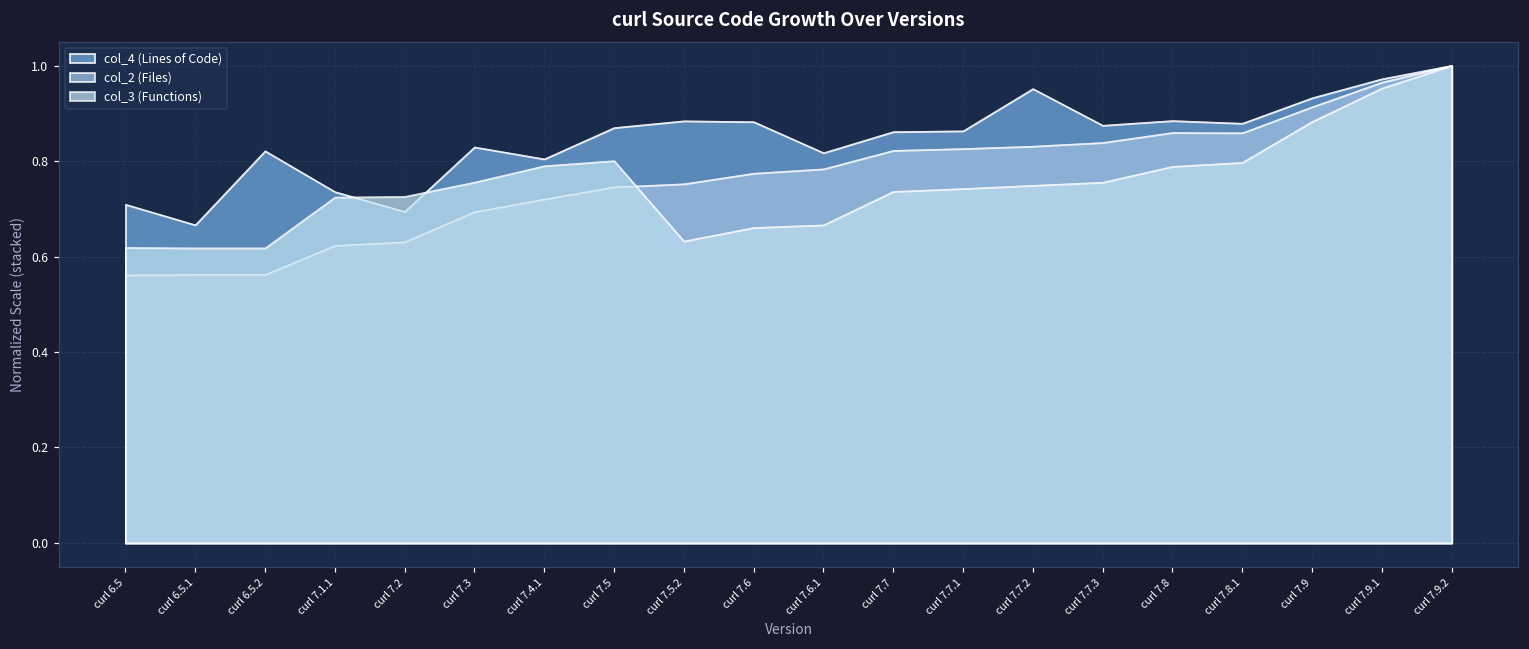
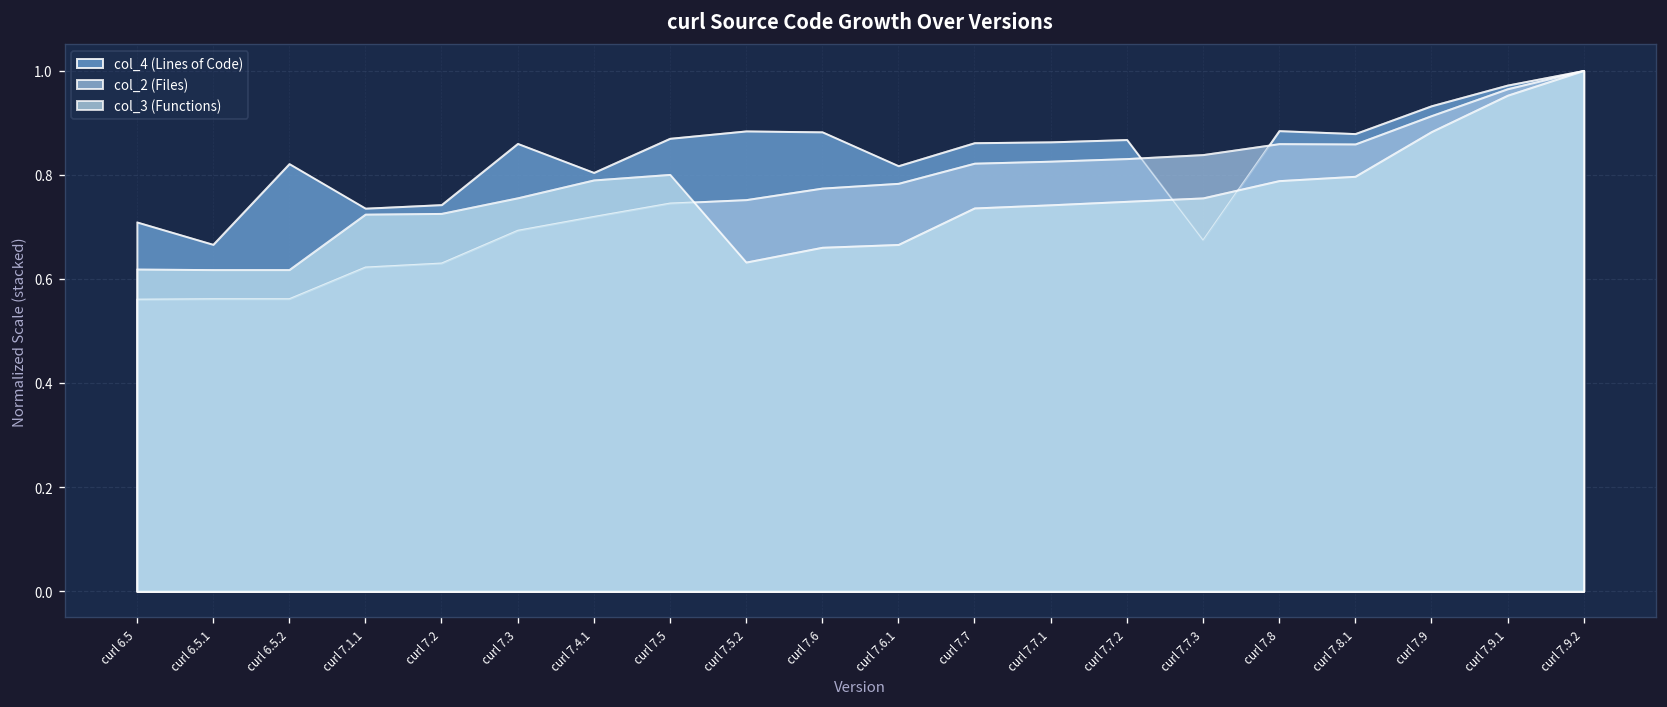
col_4 (Lines of Code), curl 7.2: 0.69 -> 0.74
col_4 (Lines of Code), curl 7.3: 0.83 -> 0.86
col_4 (Lines of Code), curl 7.7.2: 0.95 -> 0.87
col_4 (Lines of Code), curl 7.7.3: 0.87 -> 0.67
